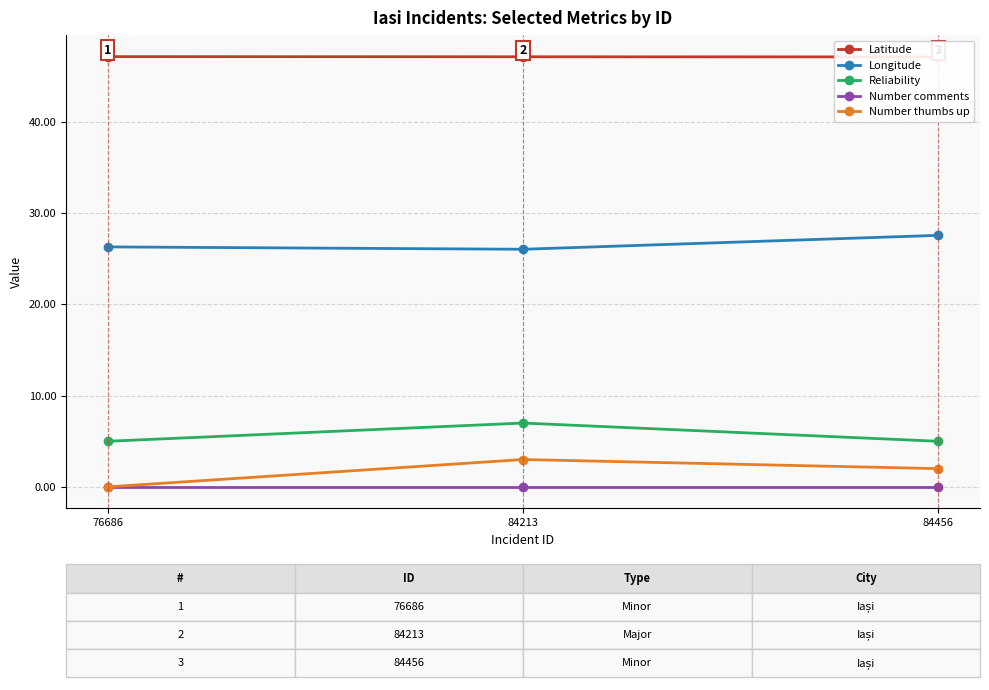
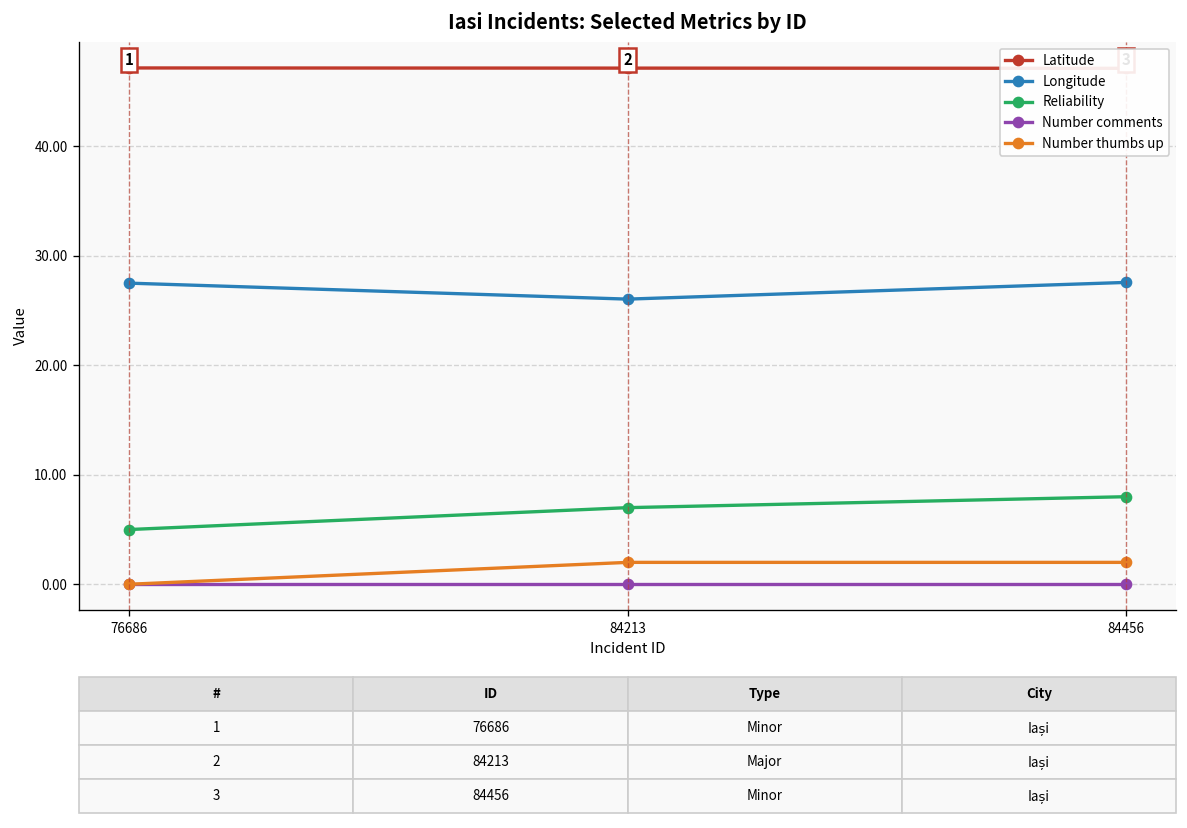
Longitude, 76686: 26 -> 28
Number thumbs up, 84213: 3 -> 2
Reliability, 84456: 5 -> 8
